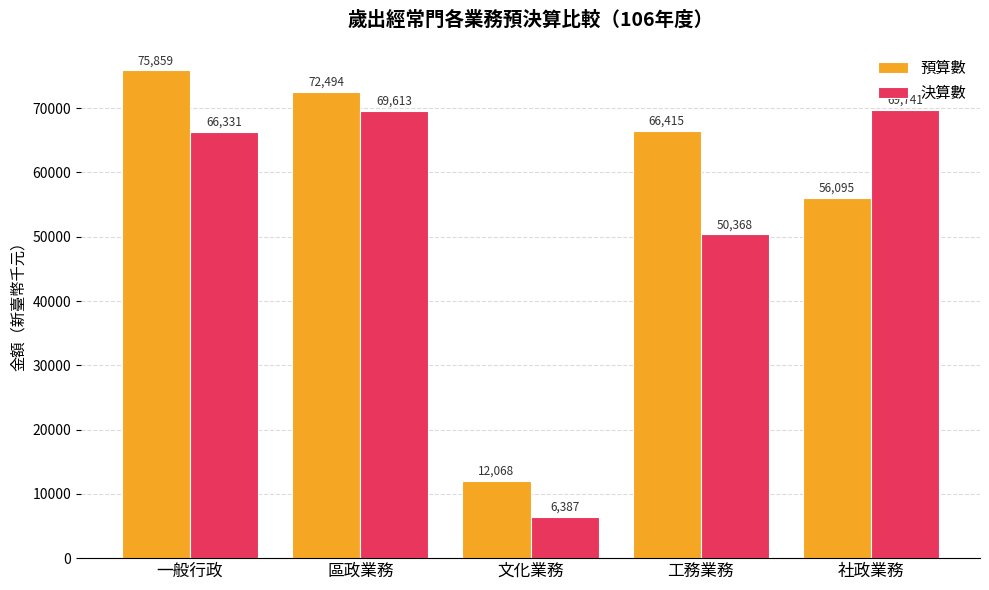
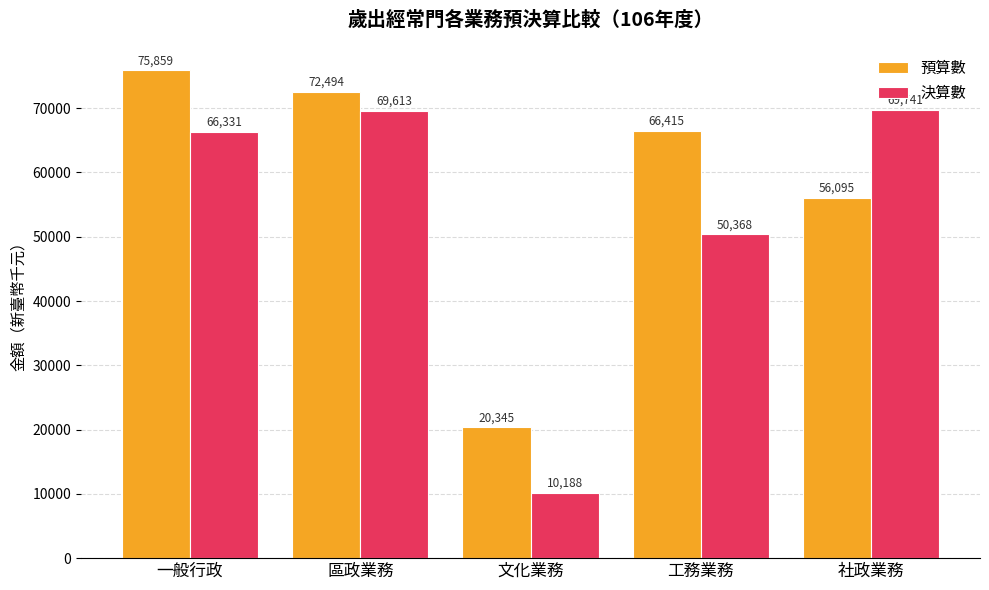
預算數, 文化業務: 12,068 -> 20,345
決算數, 文化業務: 6,387 -> 10,188
